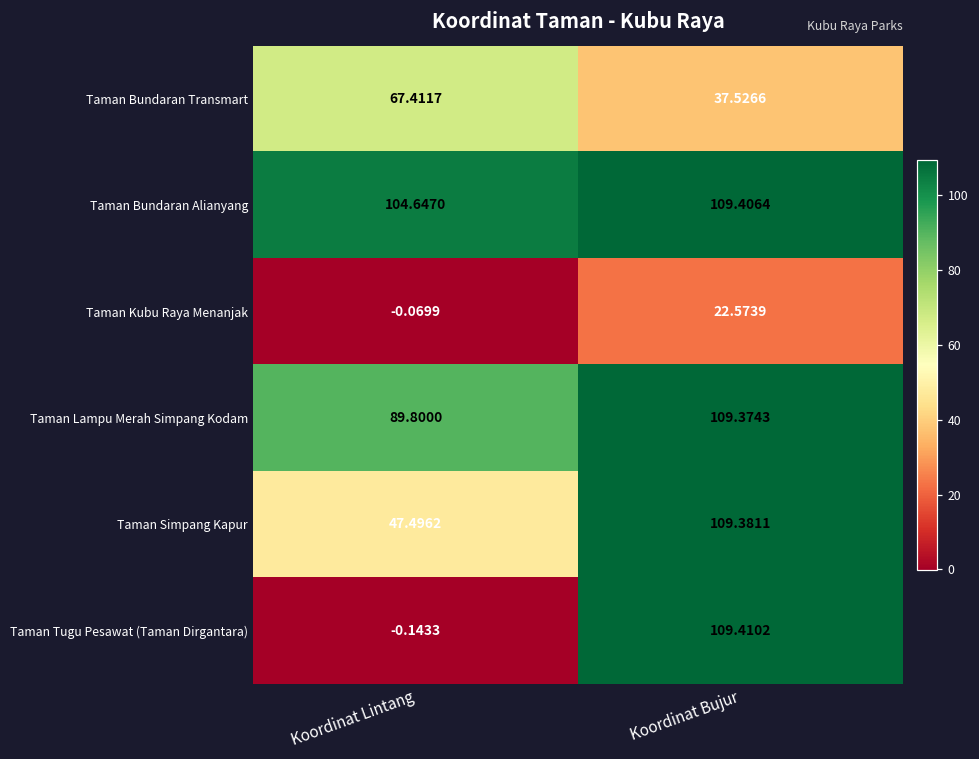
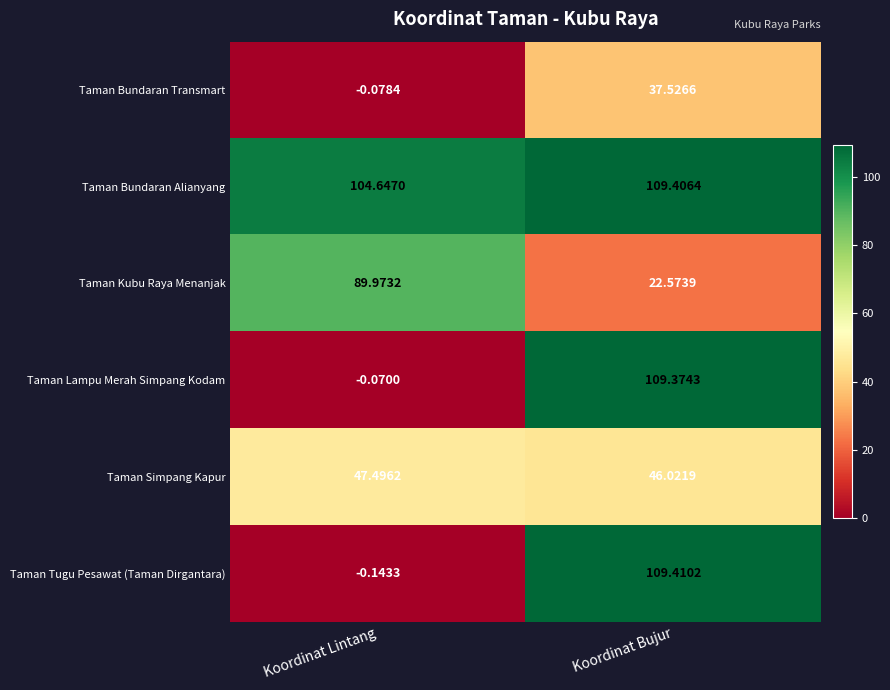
Taman Bundaran Transmart, Koordinat Lintang: 67.4117 -> -0.0784
Taman Kubu Raya Menanjak, Koordinat Lintang: -0.0699 -> 89.9732
Taman Lampu Merah Simpang Kodam, Koordinat Lintang: 89.8000 -> -0.0700
Taman Simpang Kapur, Koordinat Bujur: 109.3811 -> 46.0219
